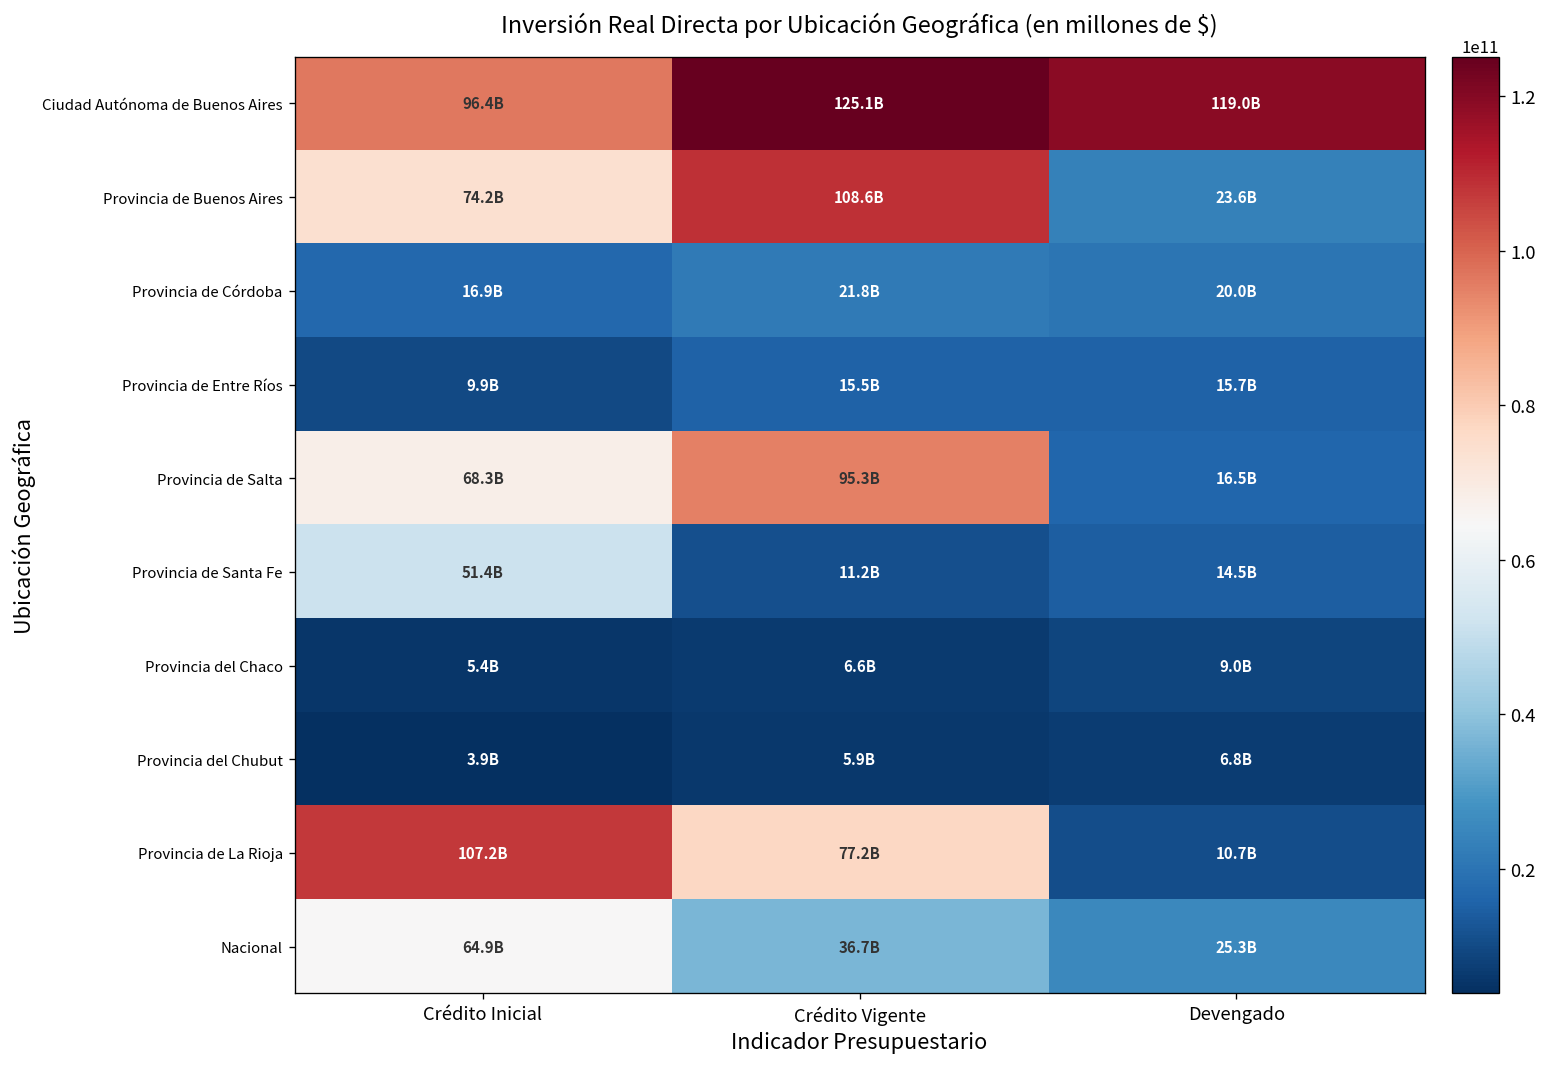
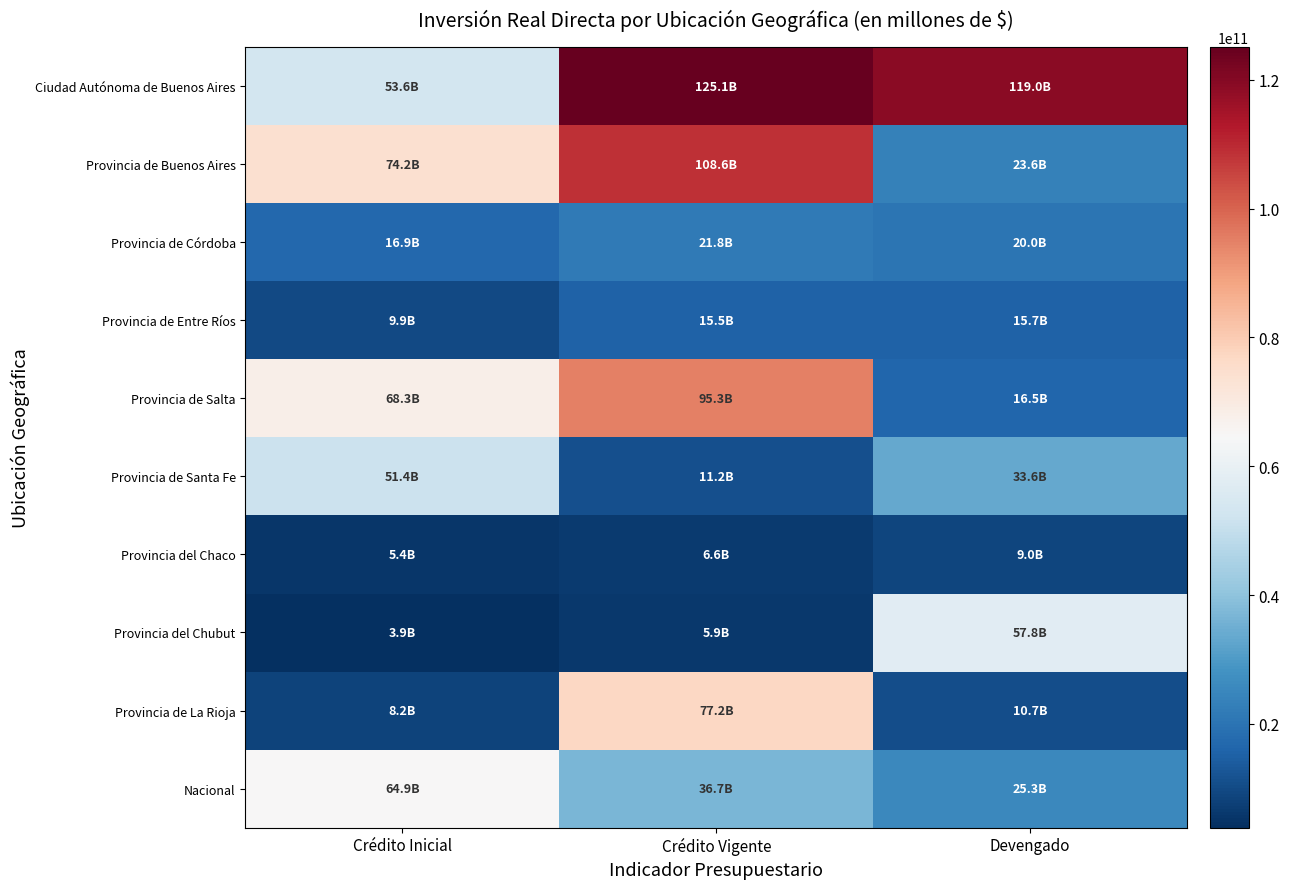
Ciudad Autónoma de Buenos Aires, Crédito Inicial: 96.4B -> 53.6B
Provincia de Santa Fe, Devengado: 14.5B -> 33.6B
Provincia del Chubut, Devengado: 6.8B -> 57.8B
Provincia de La Rioja, Crédito Inicial: 107.2B -> 8.2B
